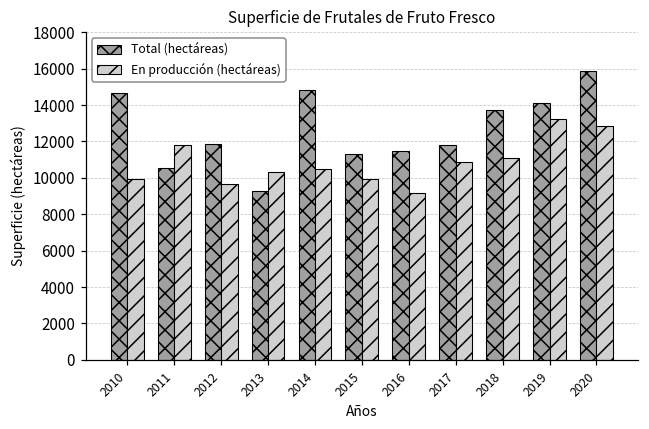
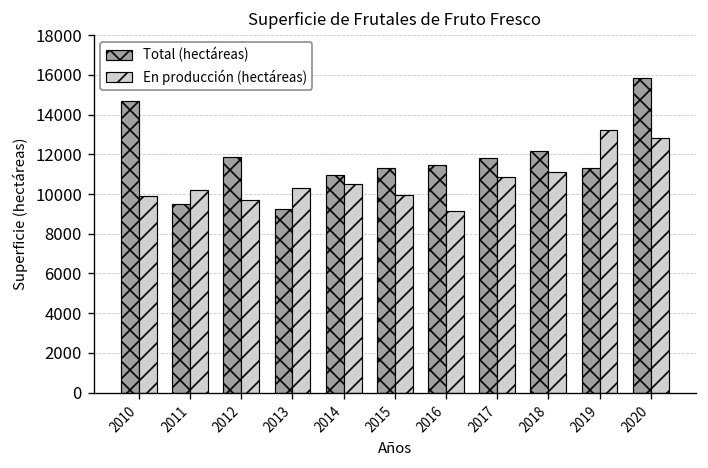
Total (hectáreas), 2011: 10600 -> 9500
En producción (hectáreas), 2011: 11800 -> 10200
Total (hectáreas), 2014: 14900 -> 10900
Total (hectáreas), 2018: 13700 -> 12200
Total (hectáreas), 2019: 14100 -> 11300
